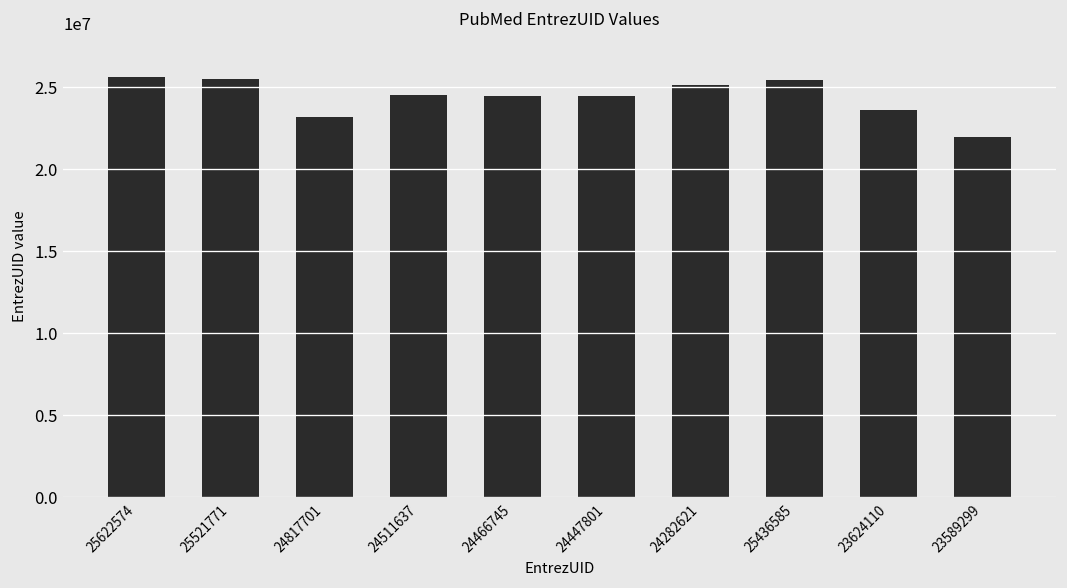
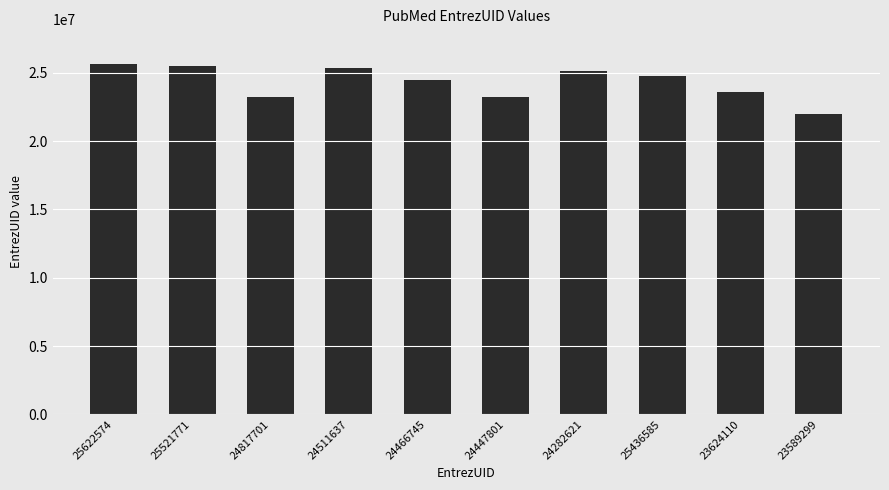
24511637: 24500000 -> 25300000
24447801: 24400000 -> 23200000
25436585: 25400000 -> 24800000
